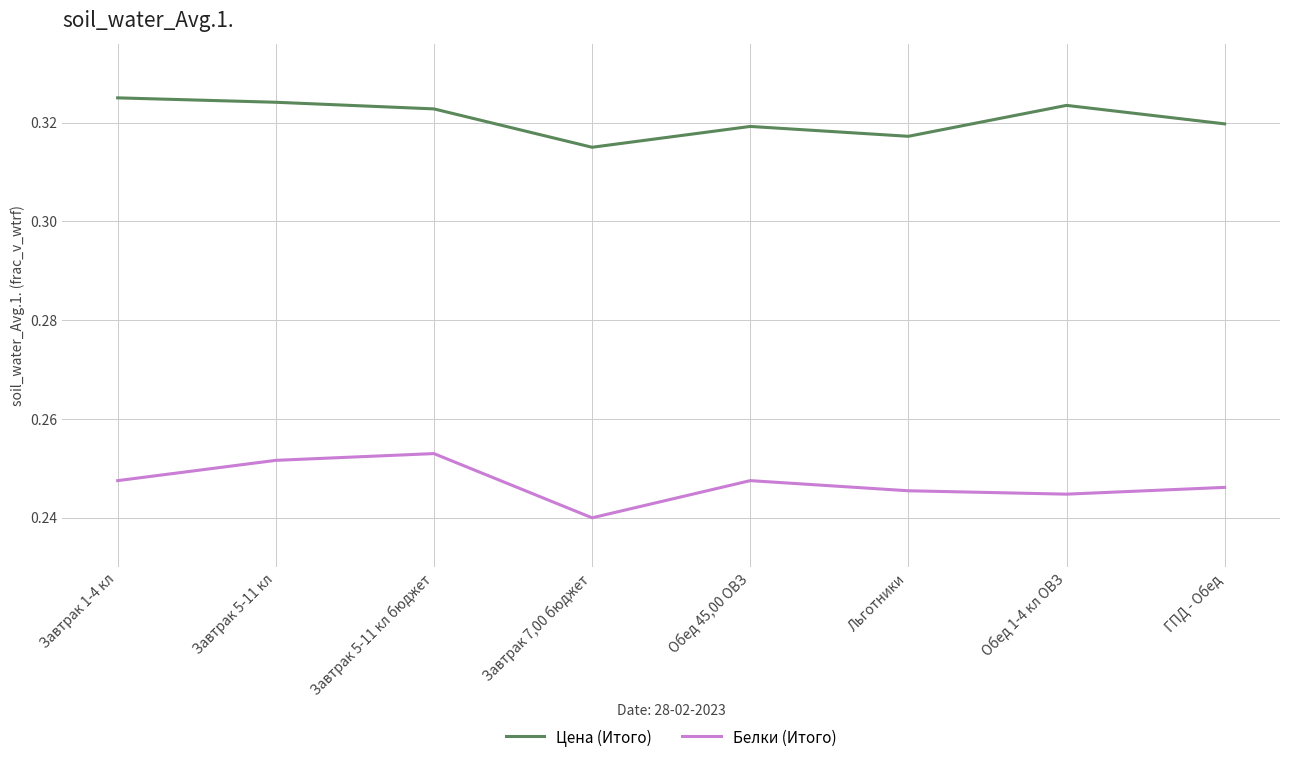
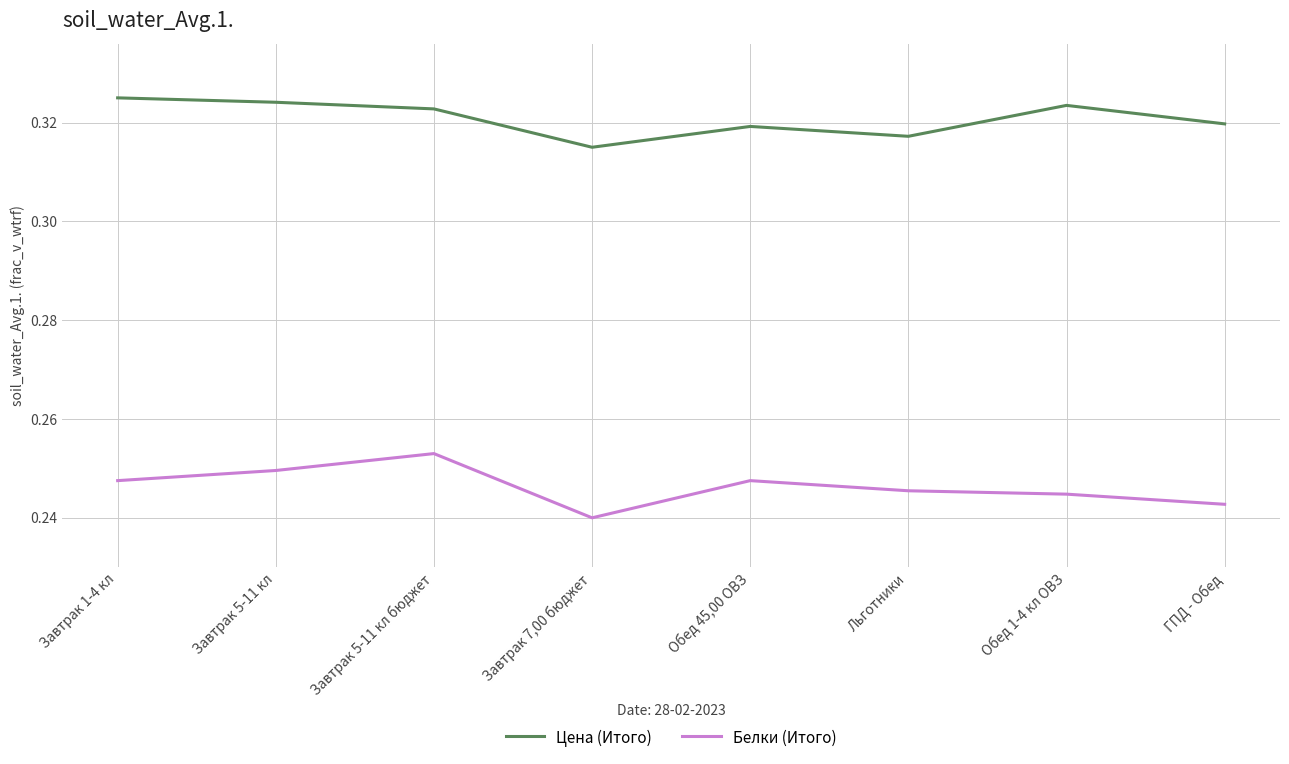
Белки (Итого), Завтрак 5-11 кл: 0.252 -> 0.250
Белки (Итого), ГПД - Обед: 0.246 -> 0.243
